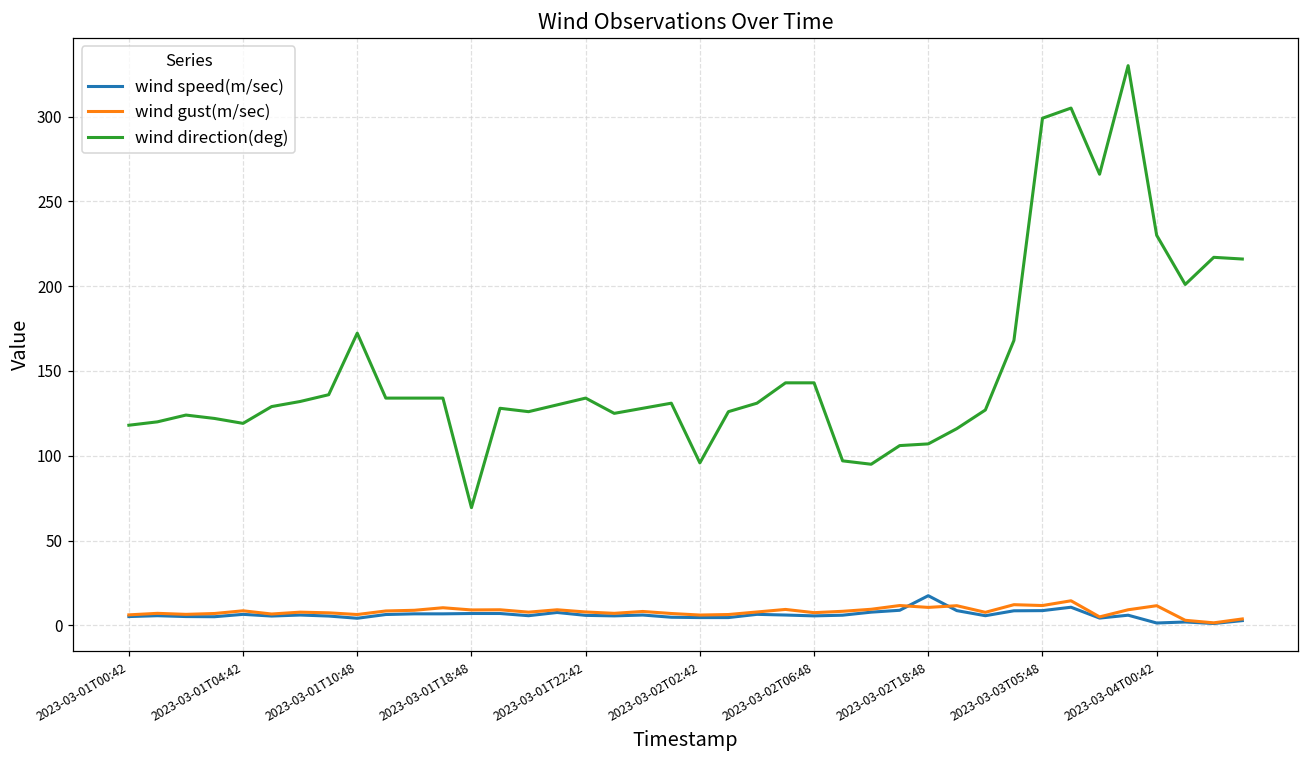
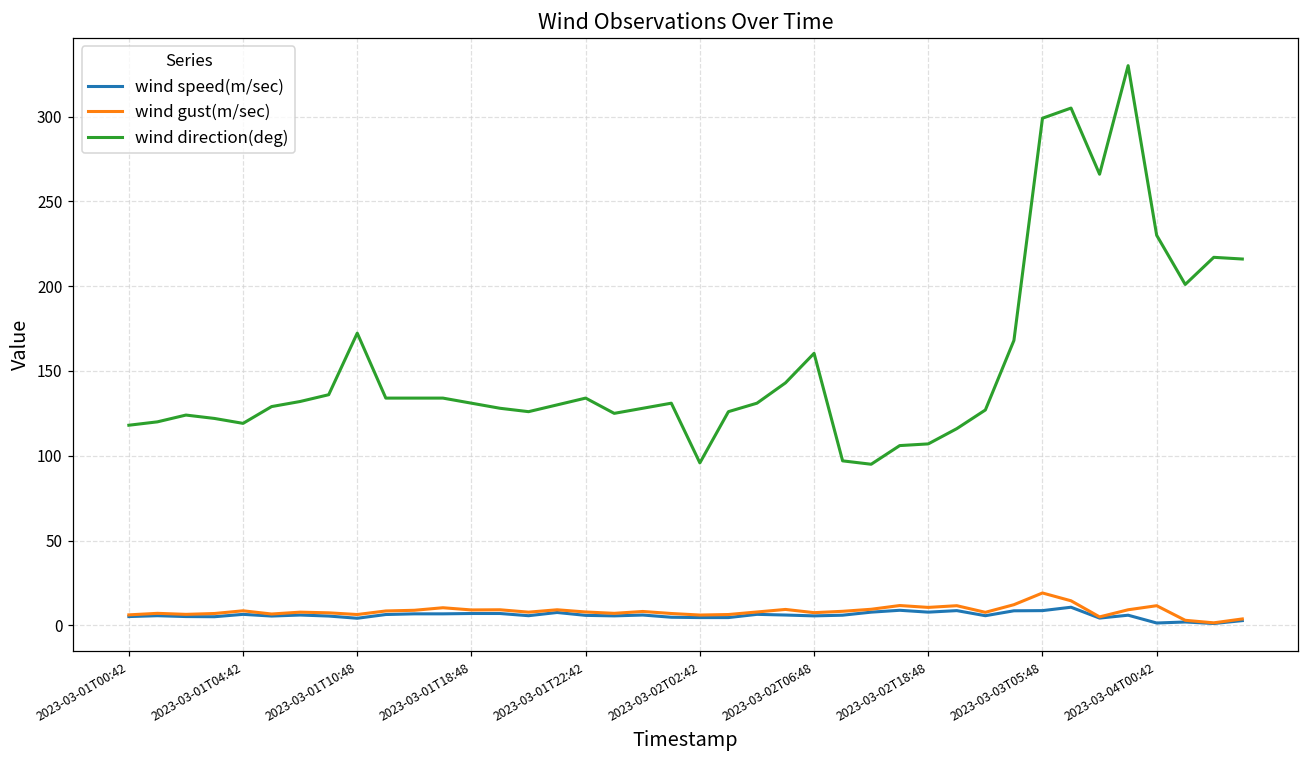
wind direction(deg), 2023-03-01T18:48: 69 -> 131
wind direction(deg), 2023-03-02T06:48: 143 -> 160
wind speed(m/sec), 2023-03-02T18:48: 18 -> 8
wind gust(m/sec), 2023-03-03T05:48: 12 -> 19
